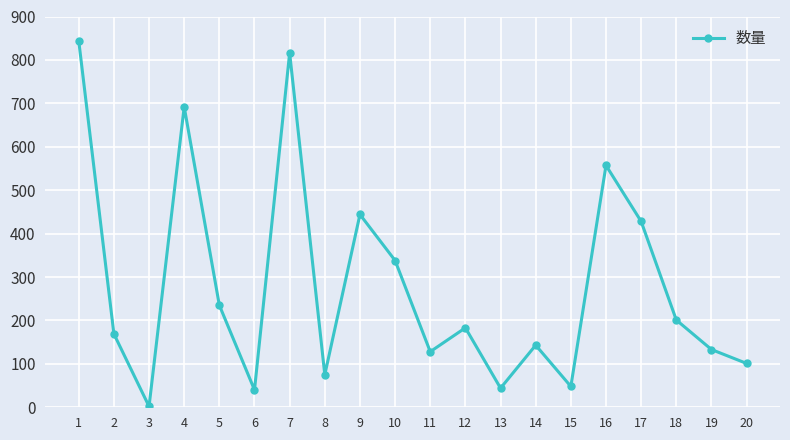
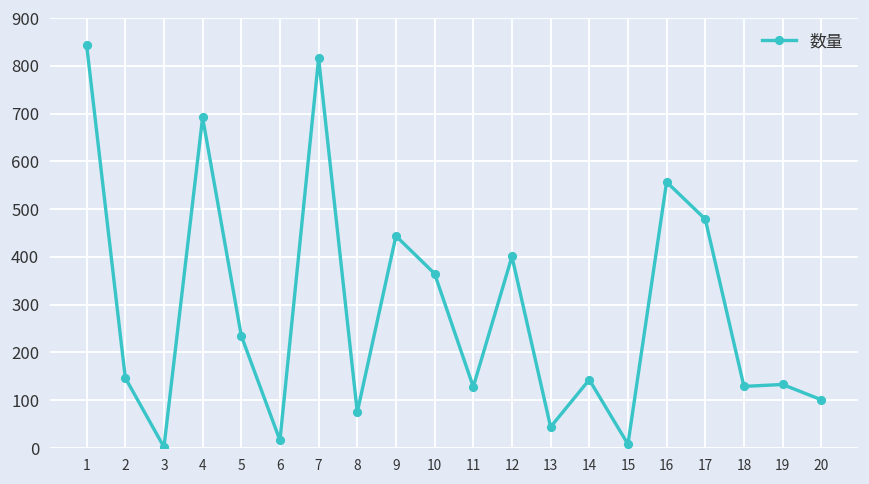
2: 170 -> 150
6: 40 -> 20
10: 340 -> 370
12: 180 -> 400
15: 50 -> 10
17: 430 -> 480
18: 200 -> 130
